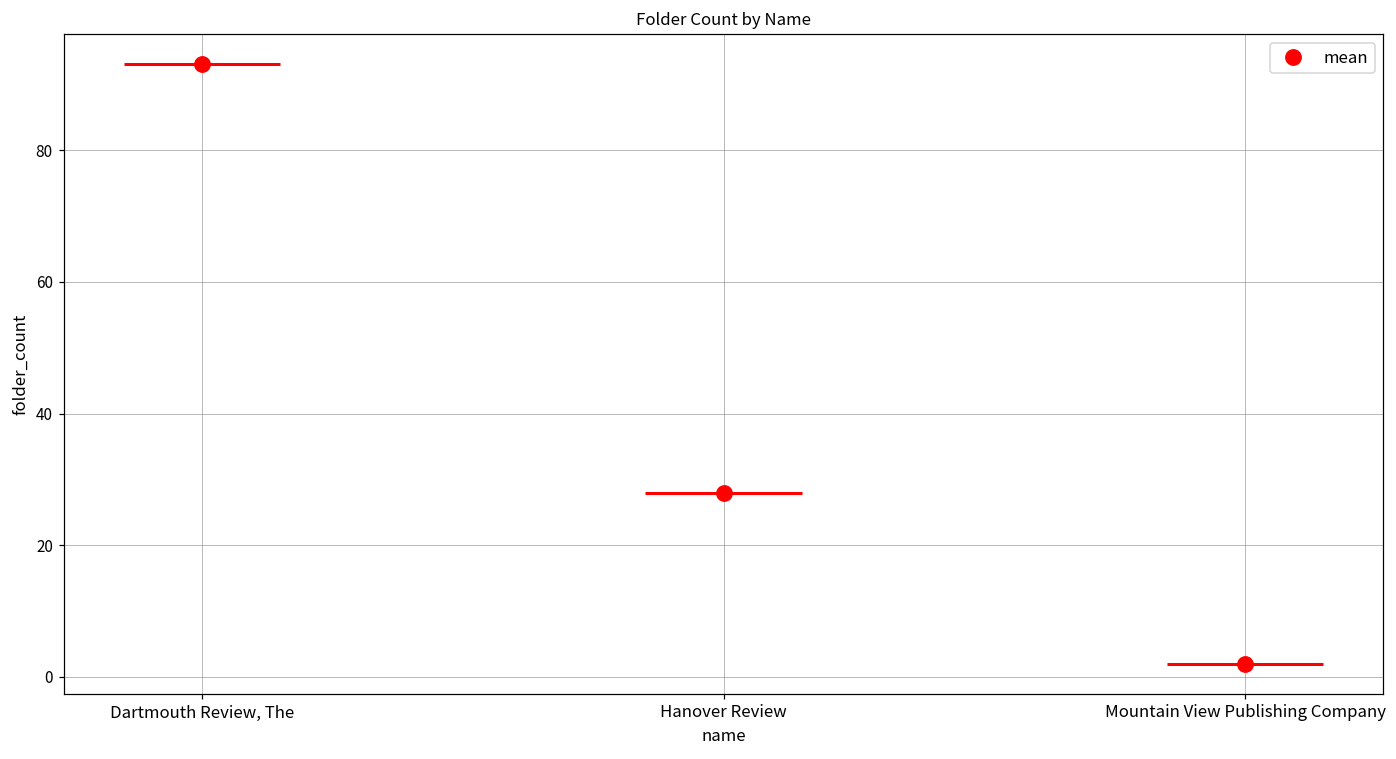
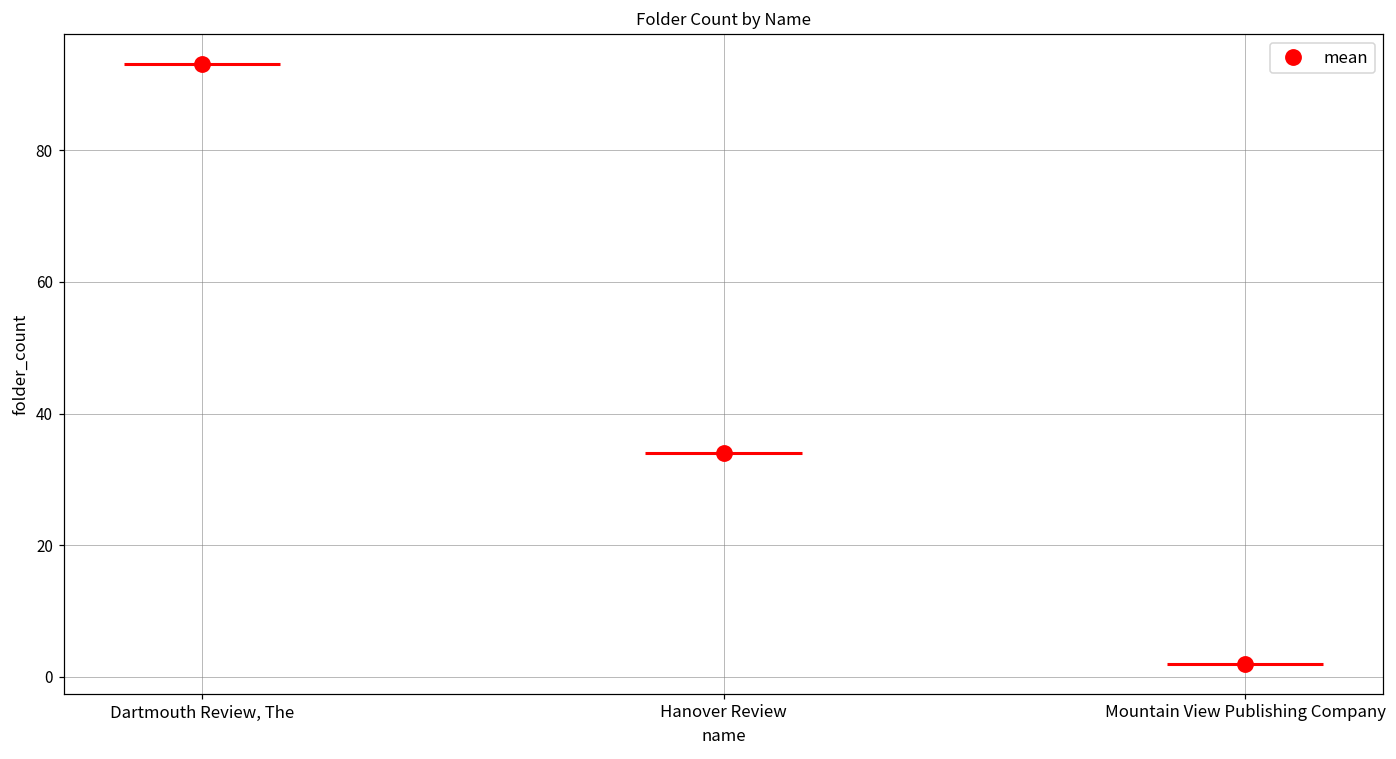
Hanover Review: 28 -> 34
